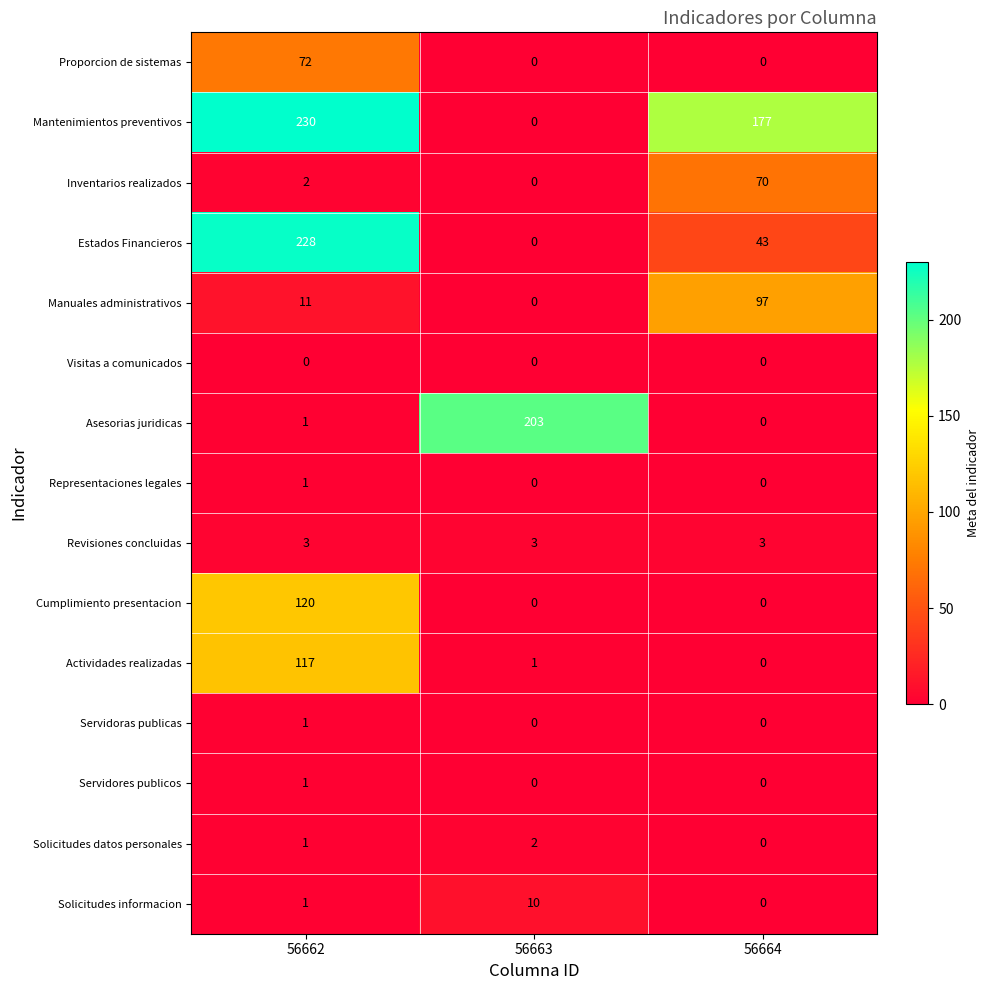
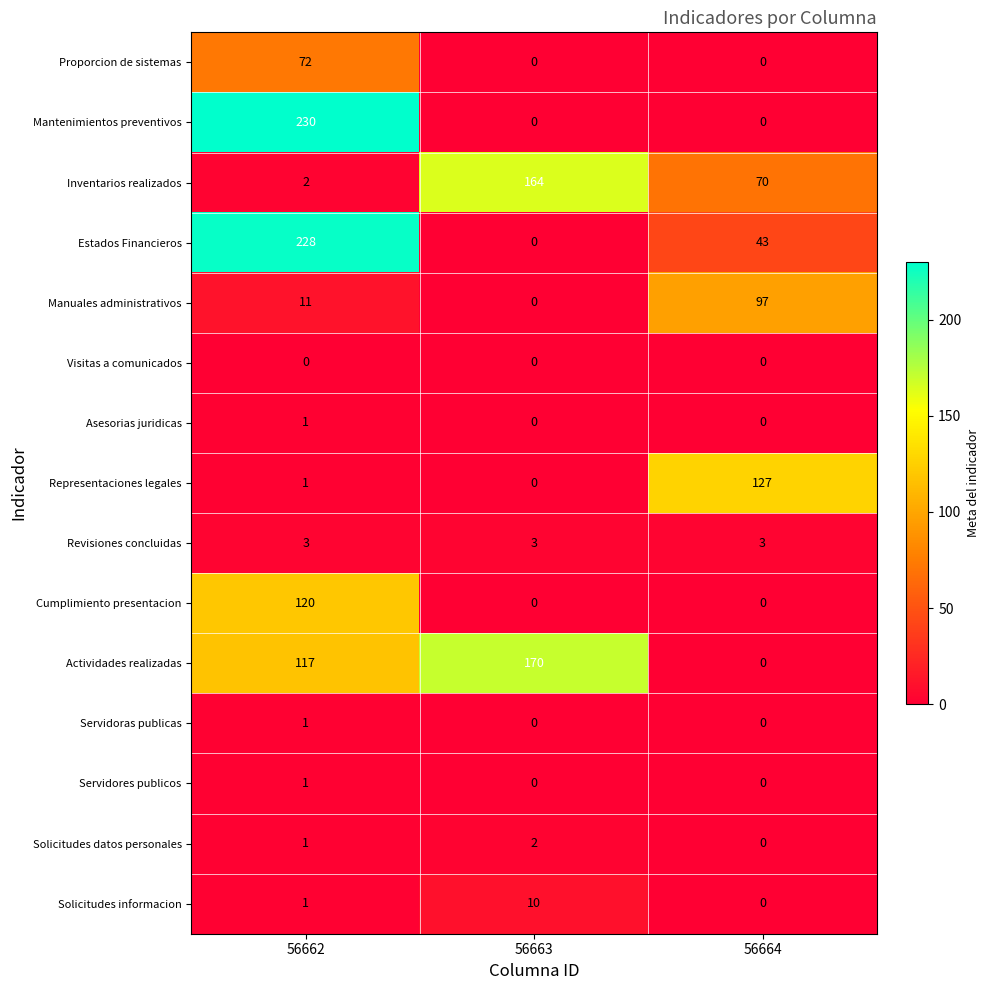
Mantenimientos preventivos, 56664: 177 -> 0
Inventarios realizados, 56663: 0 -> 164
Asesorias juridicas, 56663: 203 -> 0
Representaciones legales, 56664: 0 -> 127
Actividades realizadas, 56663: 1 -> 170
